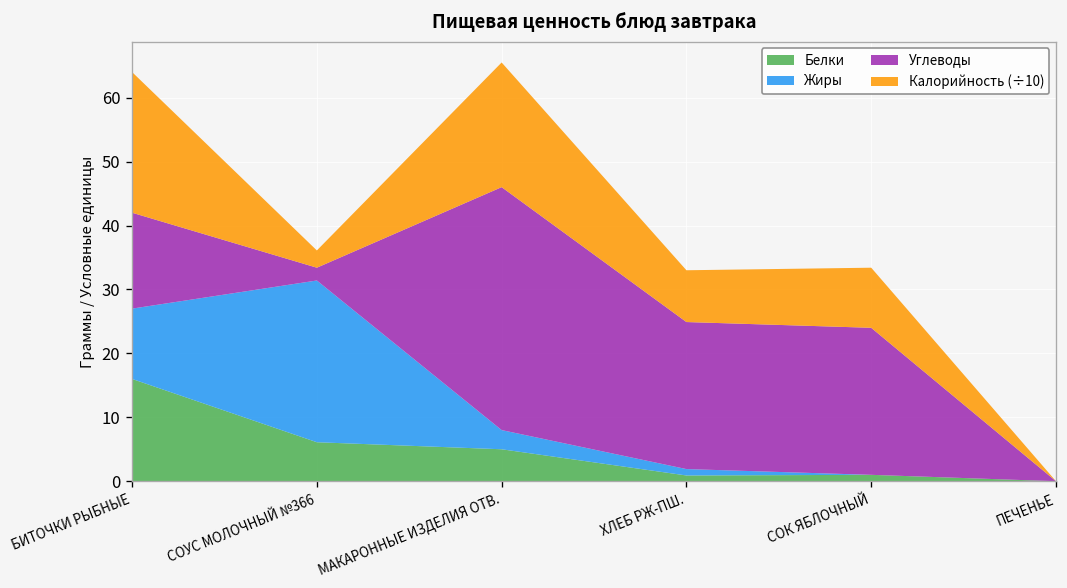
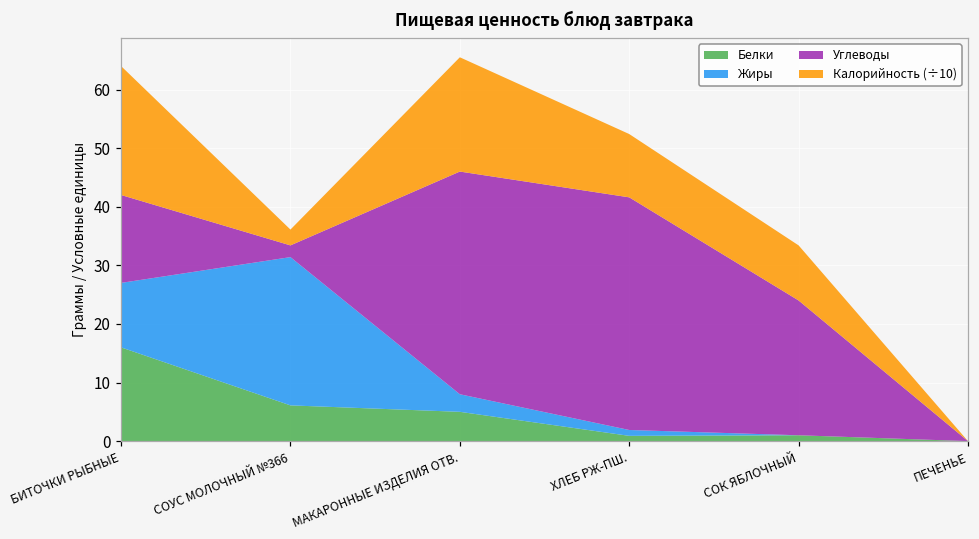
Углеводы, ХЛЕБ РЖ-ПШ.: 23 -> 40
Калорийность (÷10), ХЛЕБ РЖ-ПШ.: 8 -> 11
